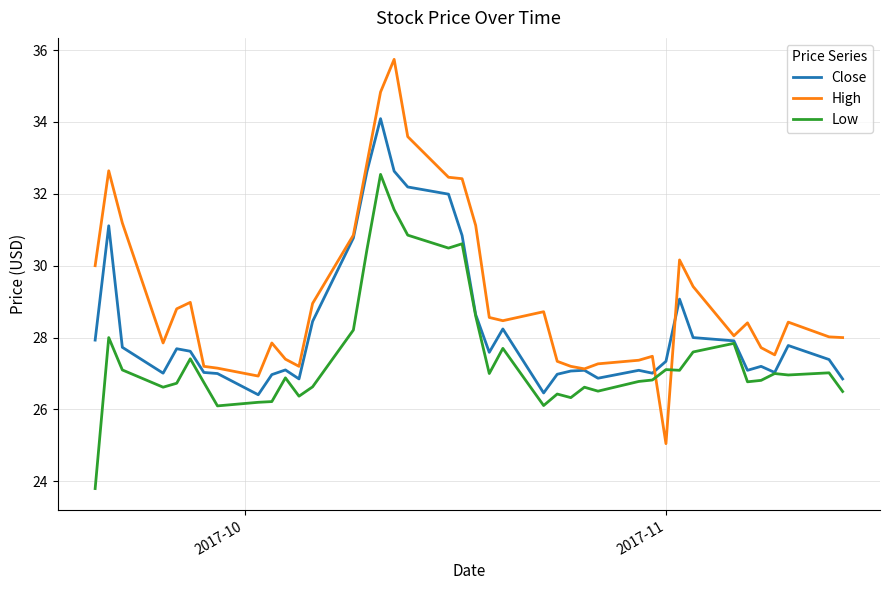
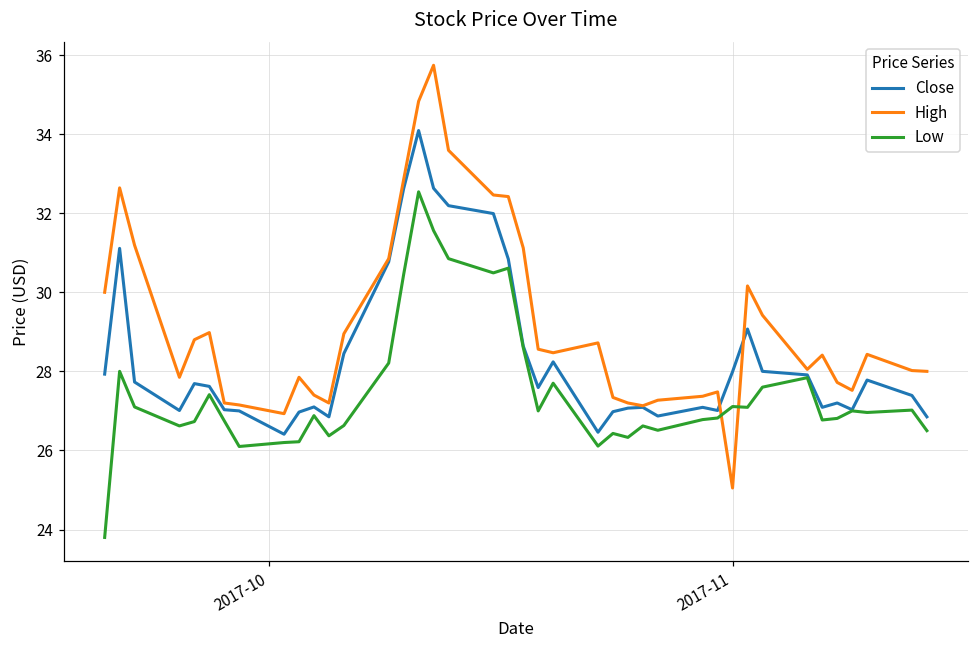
Close, 2017-11: 27.3 -> 28.0
